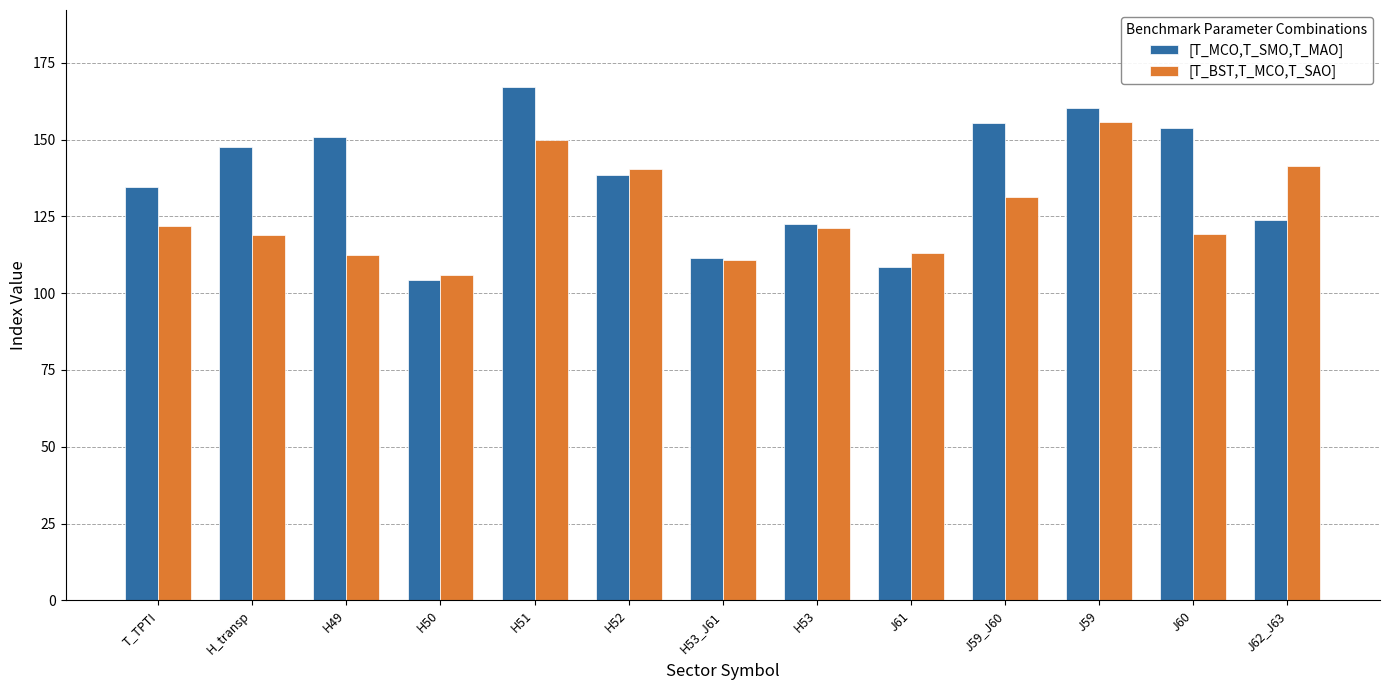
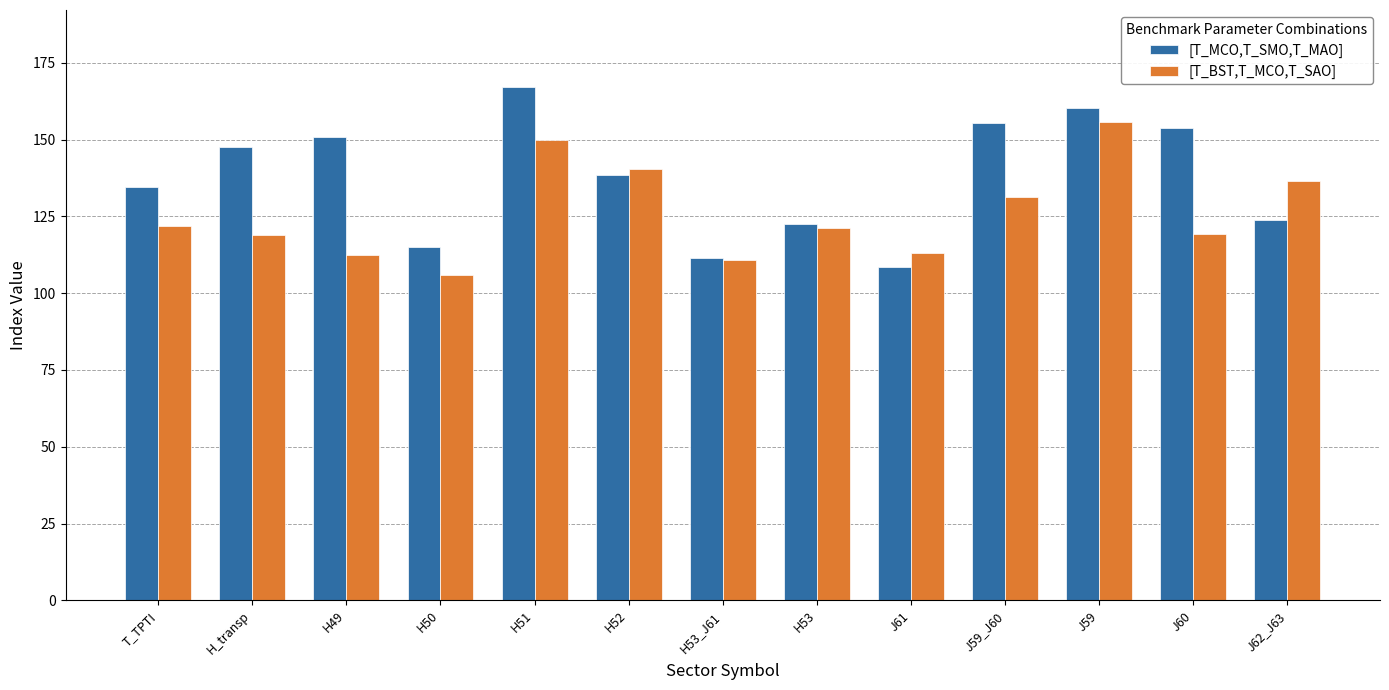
[T_MCO,T_SMO,T_MAO], H50: 104 -> 115
[T_BST,T_MCO,T_SAO], J62_J63: 141 -> 136
